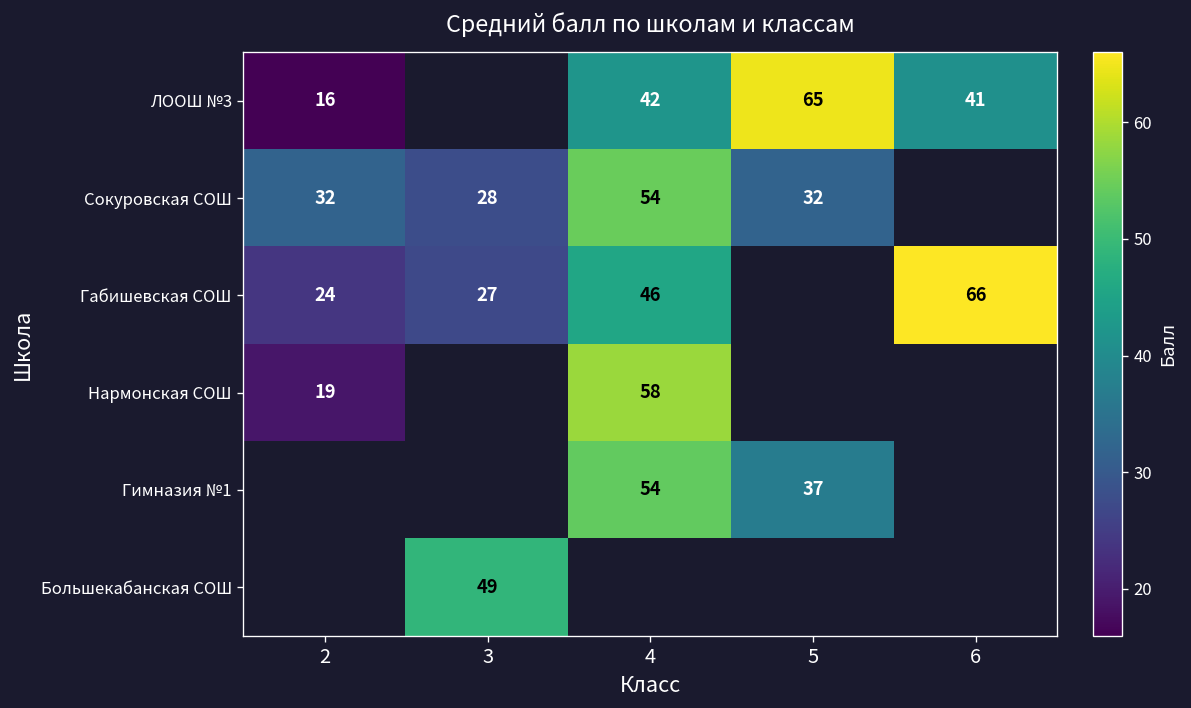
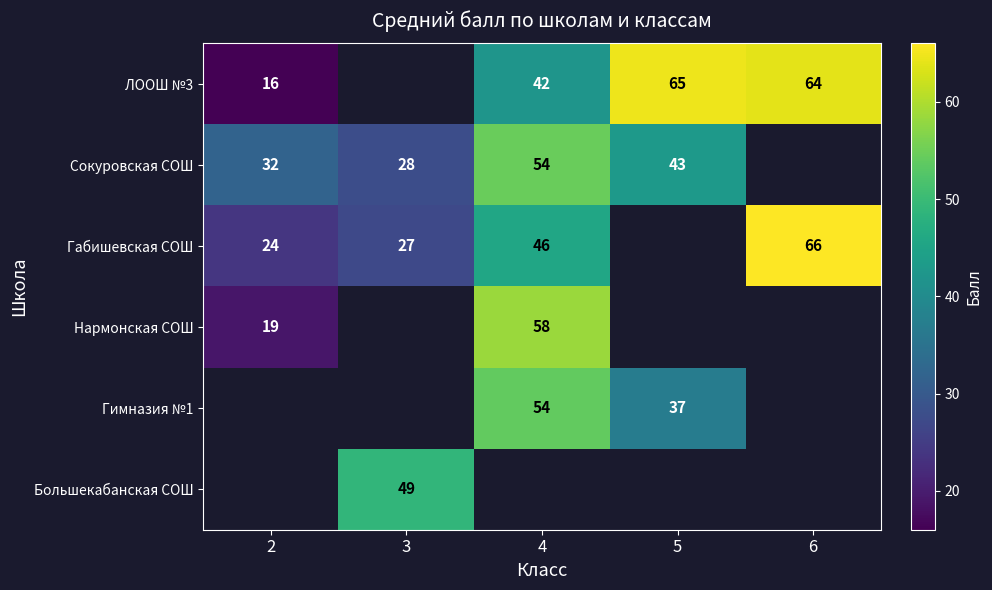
ЛООШ №3, 6: 41 -> 64
Сокуровская СОШ, 5: 32 -> 43
